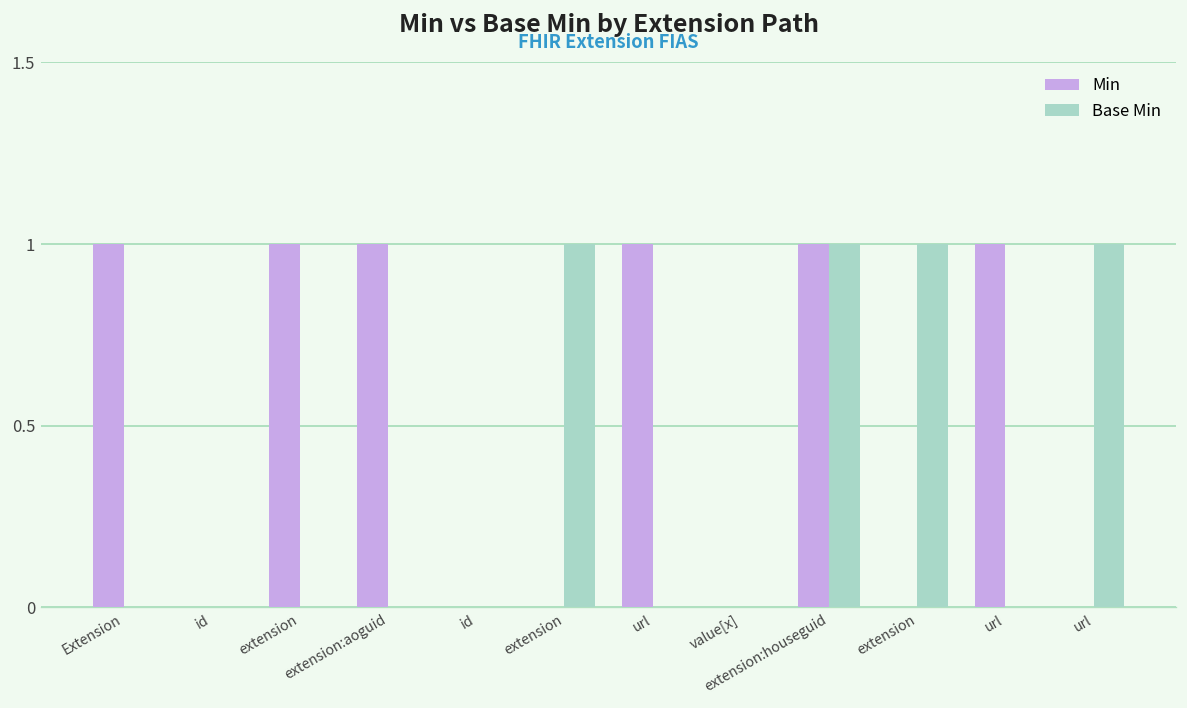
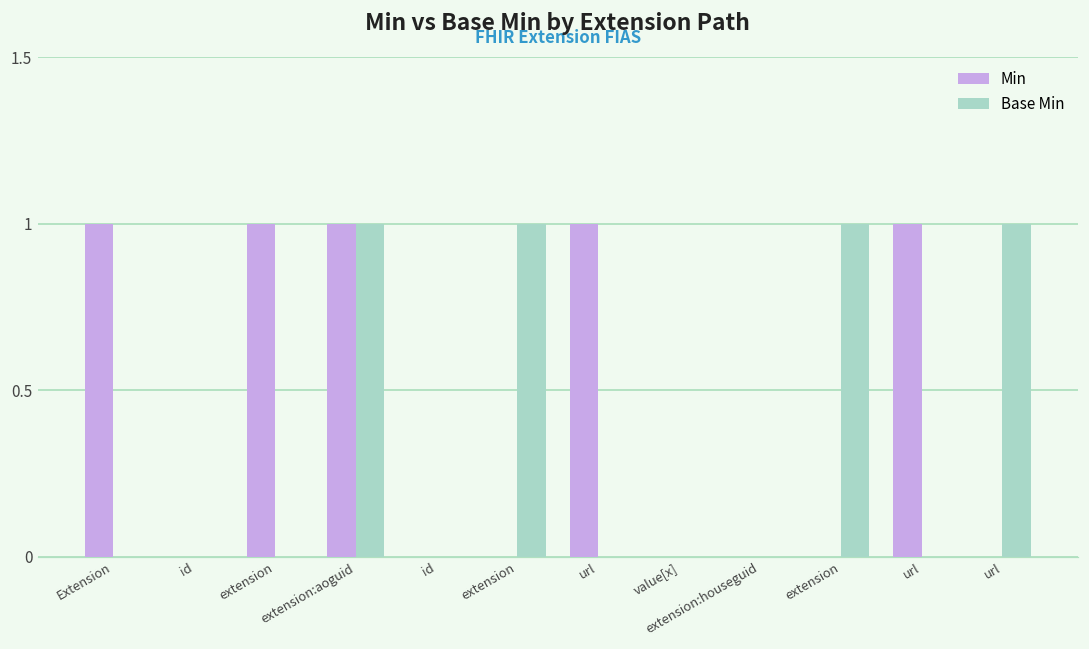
Base Min, extension:aoguid: 0 -> 1
Min, extension:houseguid: 1 -> 0
Base Min, extension:houseguid: 1 -> 0
